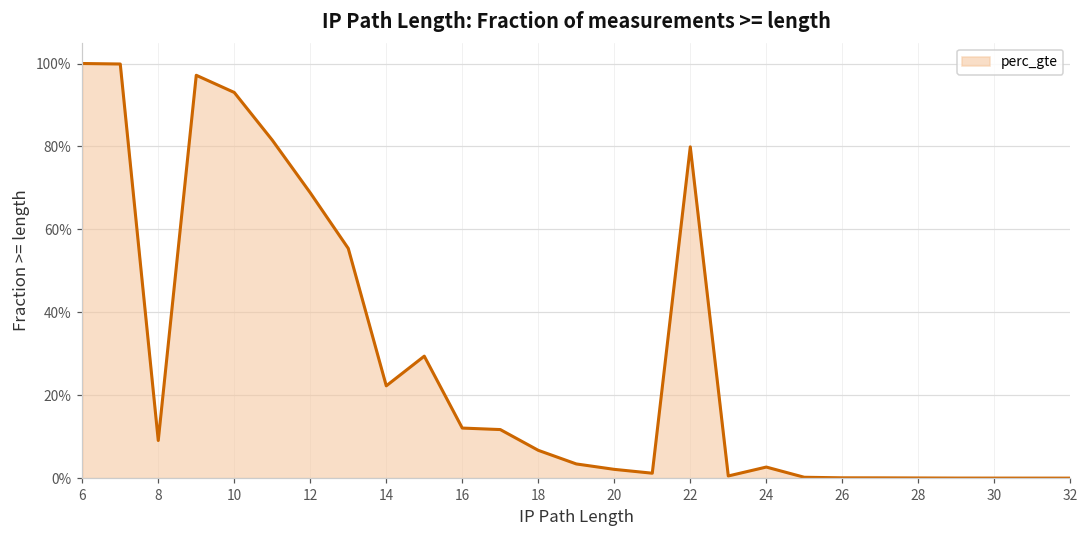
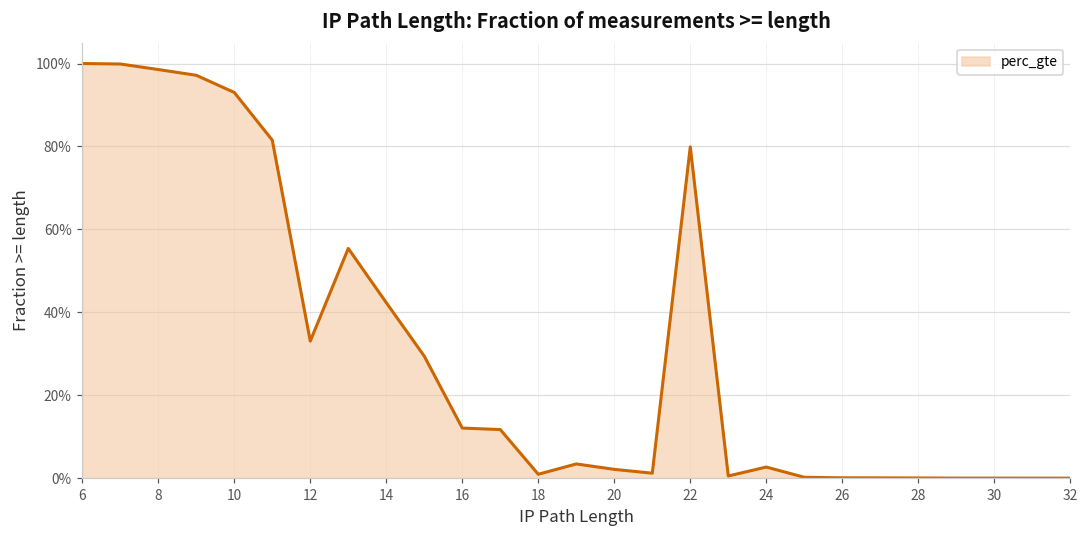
8: 9% -> 99%
12: 69% -> 33%
14: 22% -> 42%
18: 7% -> 1%
